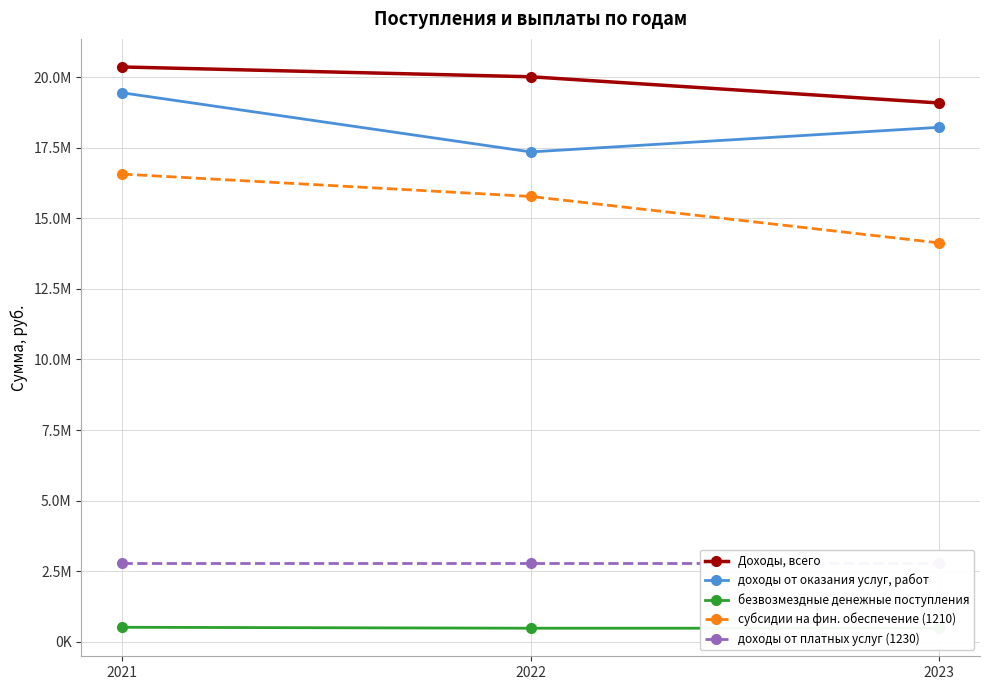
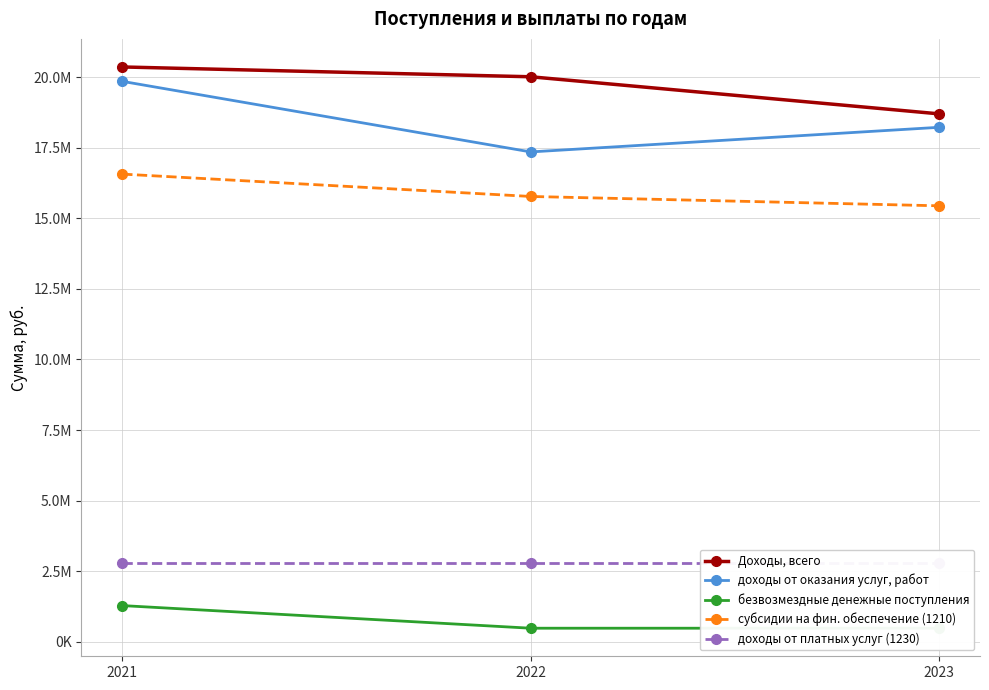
доходы от оказания услуг, работ, 2021: 19500000 -> 19900000
безвозмездные денежные поступления, 2021: 500000 -> 1300000
Доходы, всего, 2023: 19100000 -> 18700000
субсидии на фин. обеспечение (1210), 2023: 14100000 -> 15400000
